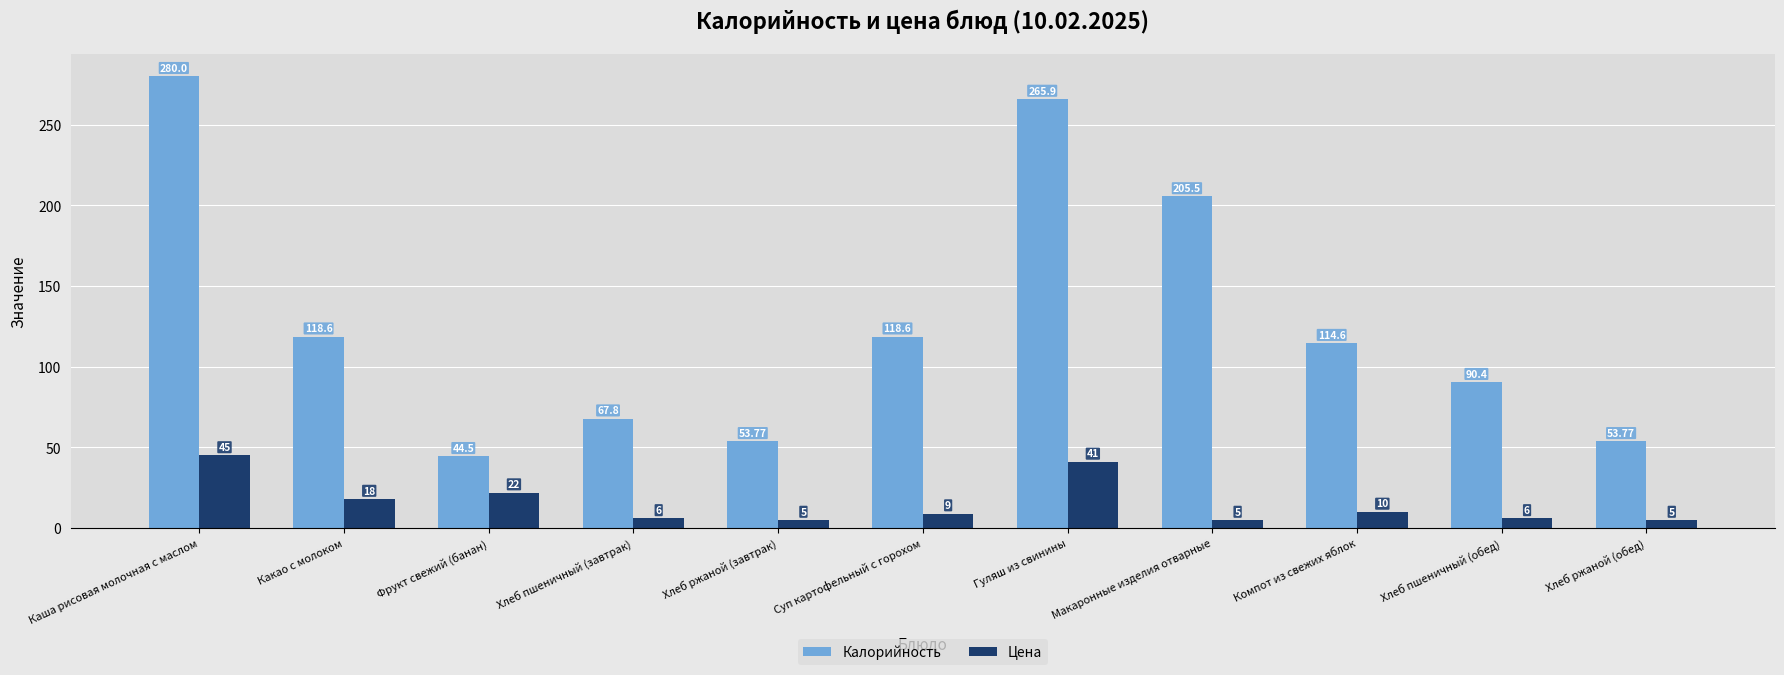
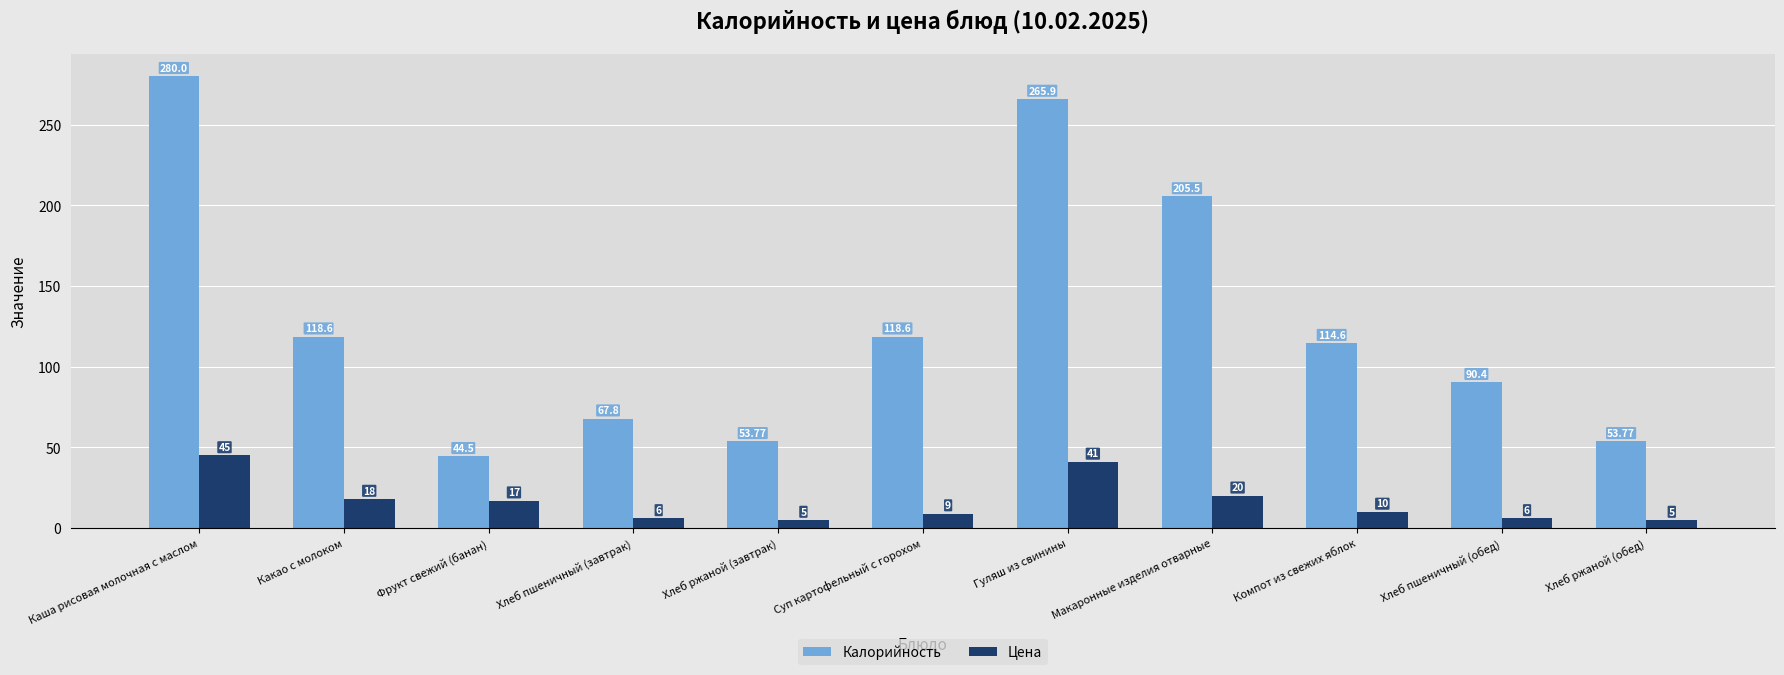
Цена, Фрукт свежий (банан): 22 -> 17
Цена, Макаронные изделия отварные: 5 -> 20
